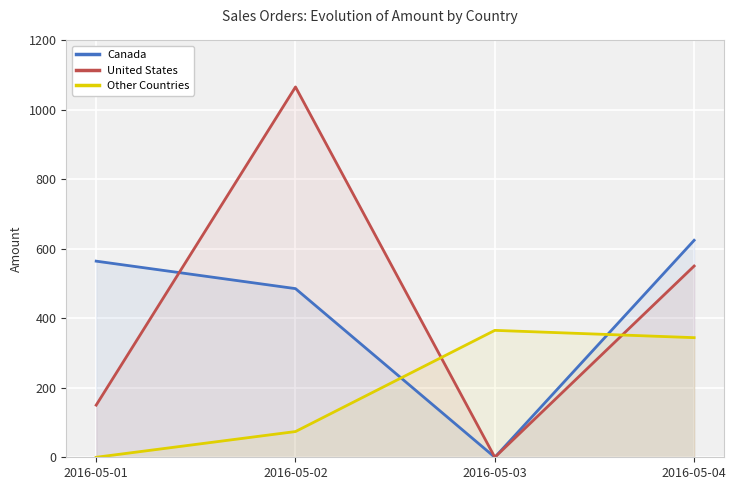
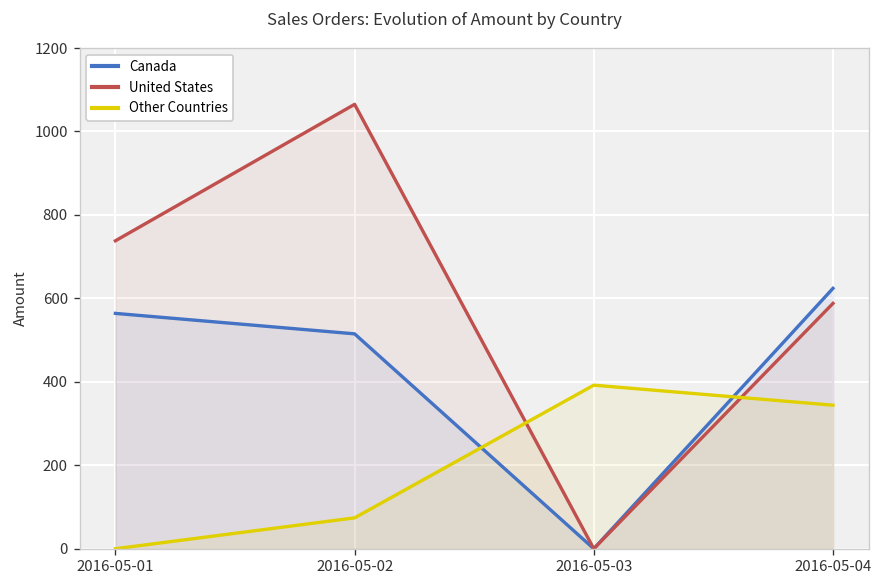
United States, 2016-05-01: 150 -> 740
Canada, 2016-05-02: 490 -> 520
Other Countries, 2016-05-03: 370 -> 390
United States, 2016-05-04: 550 -> 590
